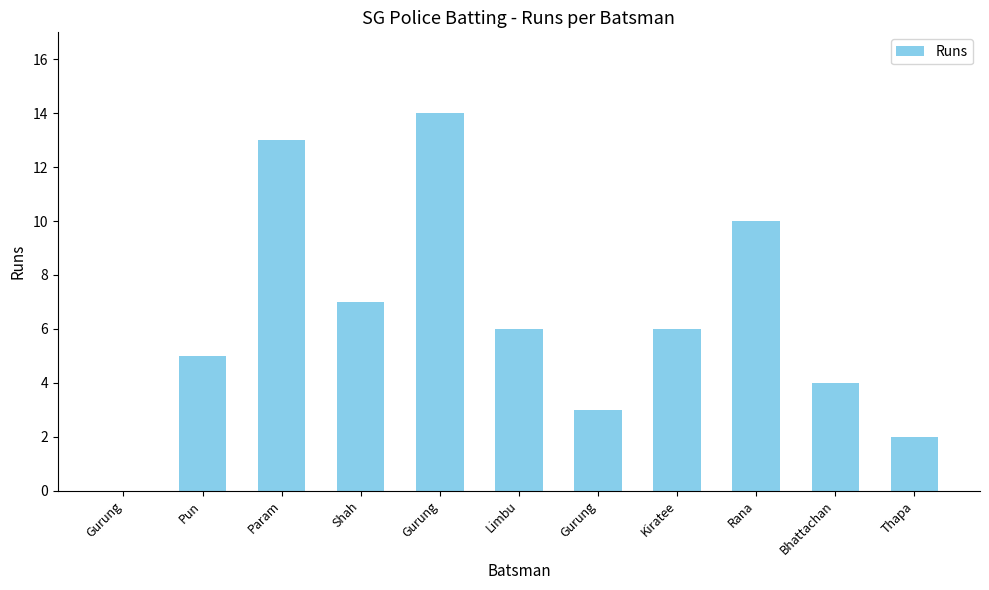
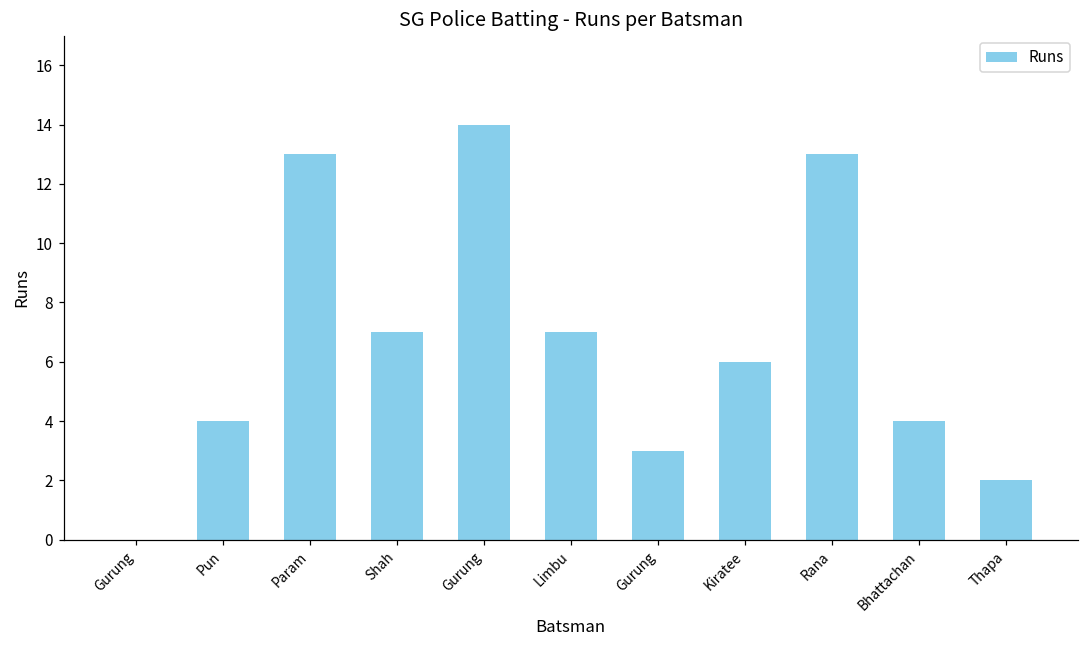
Pun: 5 -> 4
Limbu: 6 -> 7
Rana: 10 -> 13
